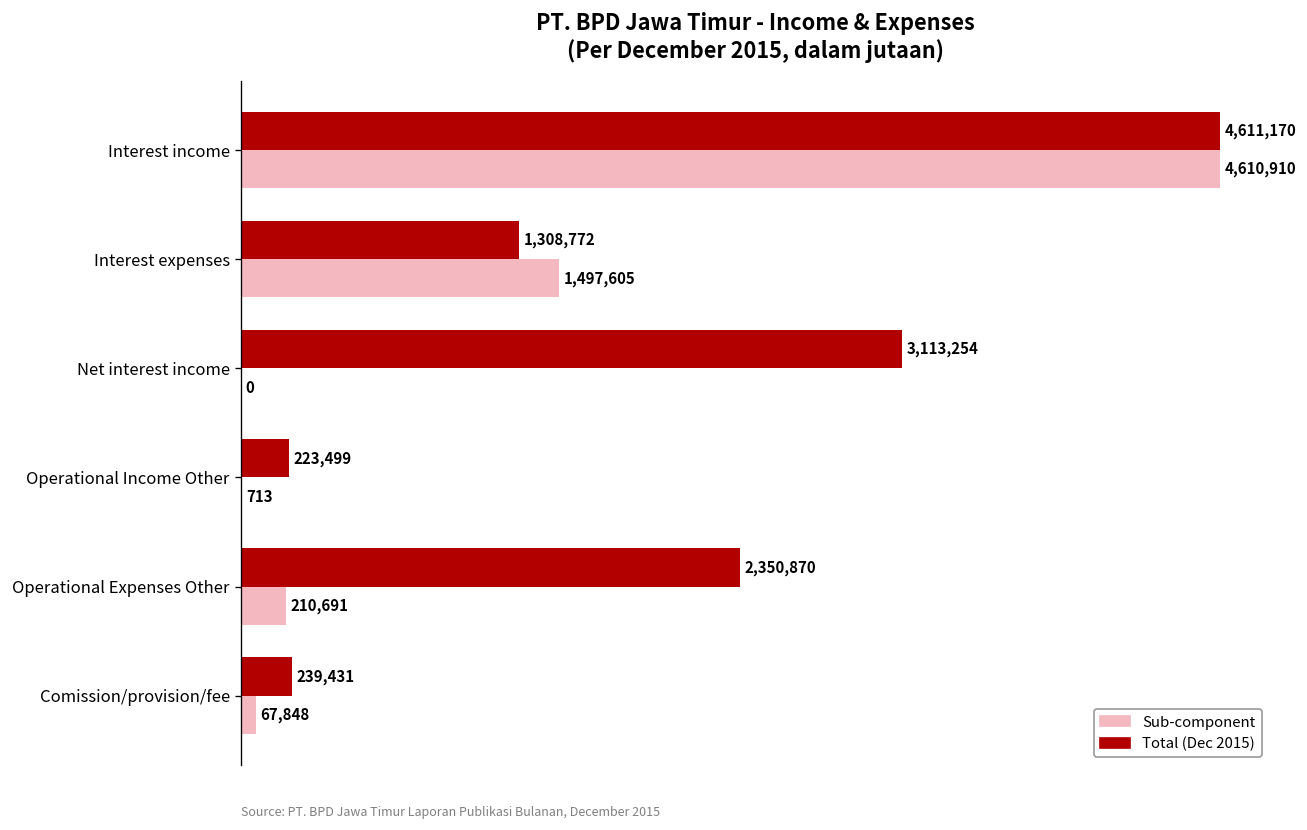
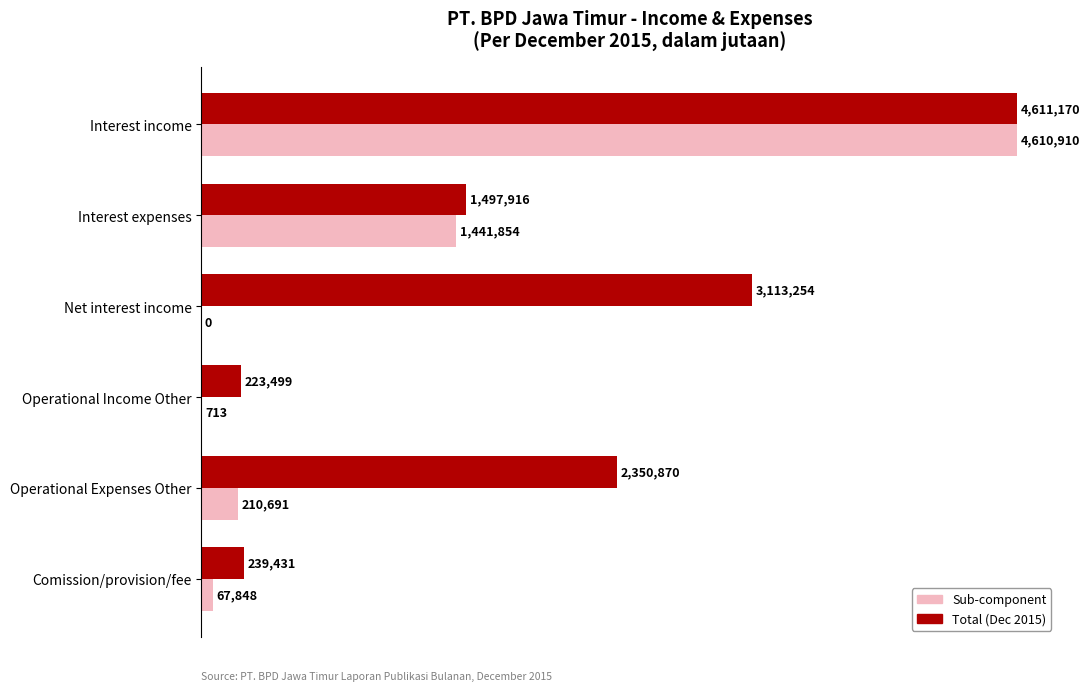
Total (Dec 2015), Interest expenses: 1,308,772 -> 1,497,916
Sub-component, Interest expenses: 1,497,605 -> 1,441,854
